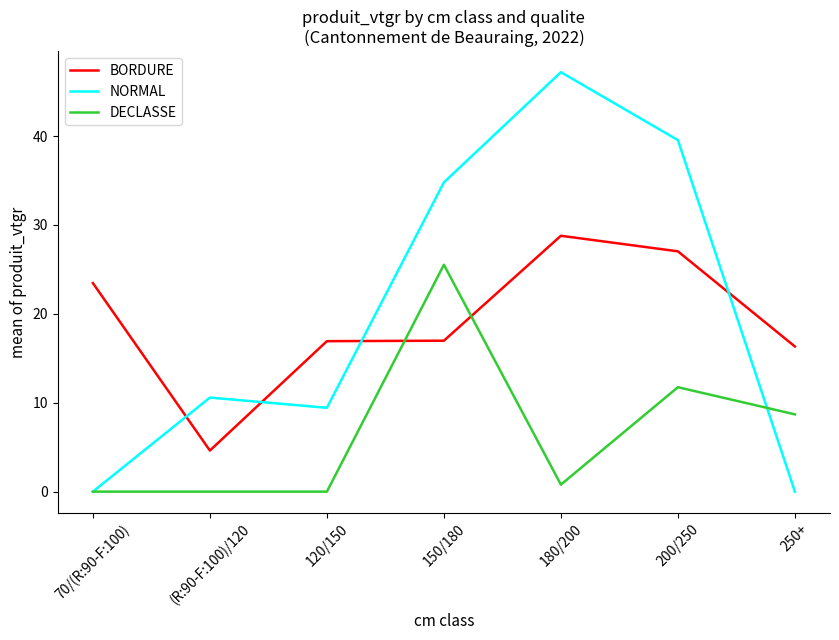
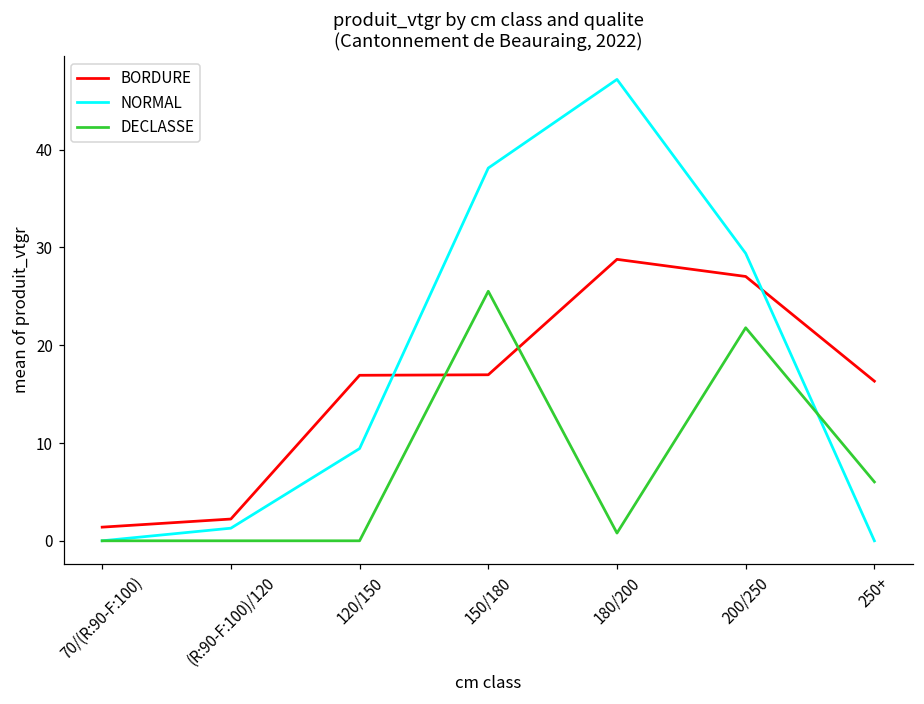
BORDURE, 70/(R:90-F:100): 23 -> 1
BORDURE, (R:90-F:100)/120: 5 -> 2
NORMAL, (R:90-F:100)/120: 11 -> 1
NORMAL, 150/180: 35 -> 38
NORMAL, 200/250: 40 -> 29
DECLASSE, 200/250: 12 -> 22
DECLASSE, 250+: 9 -> 6
